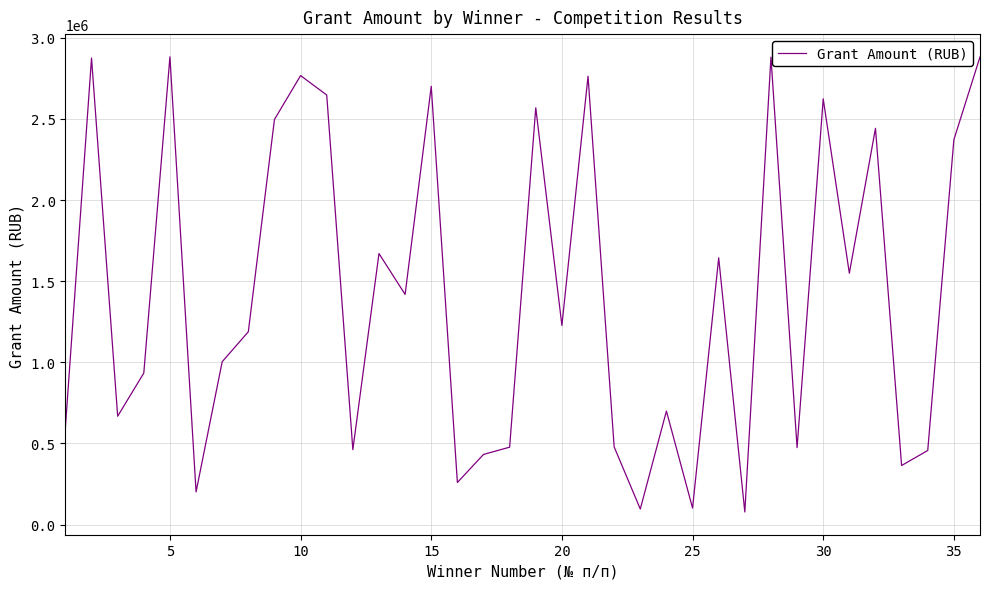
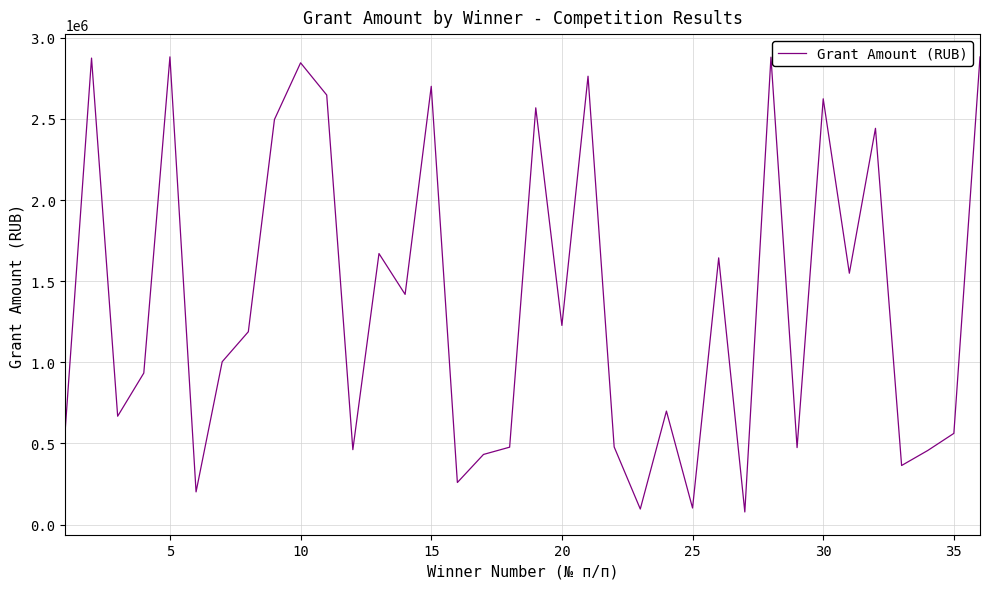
10: 2770000 -> 2850000
35: 2370000 -> 560000
